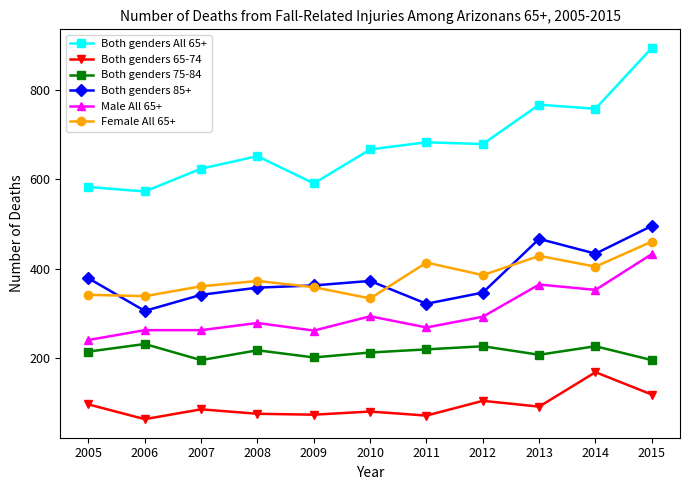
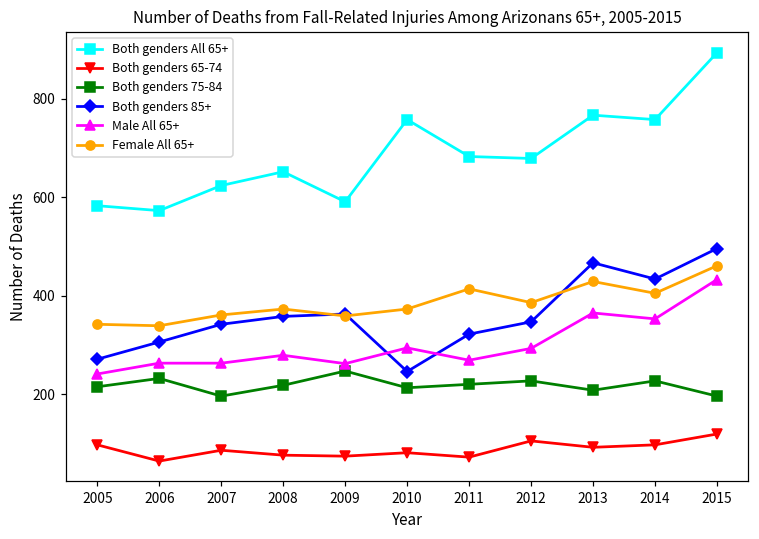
Both genders 85+, 2005: 380 -> 270
Both genders 75-84, 2009: 200 -> 250
Both genders All 65+, 2010: 670 -> 760
Both genders 85+, 2010: 370 -> 250
Female All 65+, 2010: 330 -> 370
Both genders 65-74, 2014: 170 -> 100
